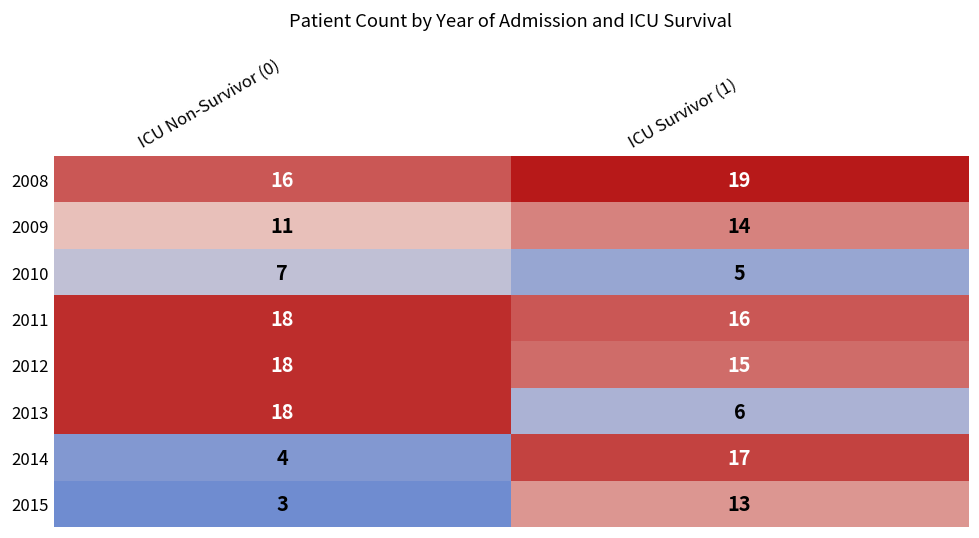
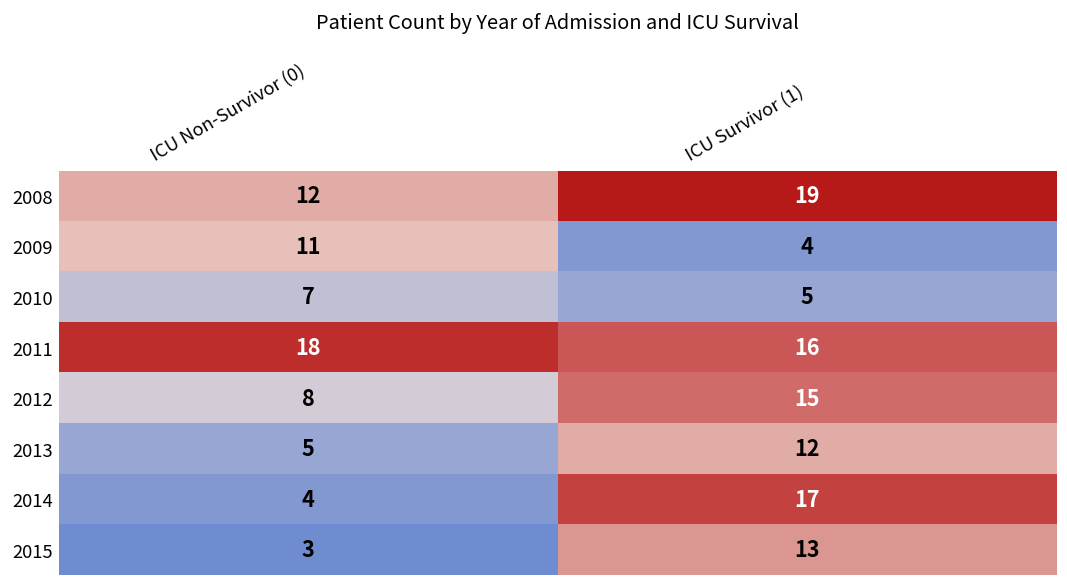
2008, ICU Non-Survivor (0): 16 -> 12
2009, ICU Survivor (1): 14 -> 4
2012, ICU Non-Survivor (0): 18 -> 8
2013, ICU Non-Survivor (0): 18 -> 5
2013, ICU Survivor (1): 6 -> 12
